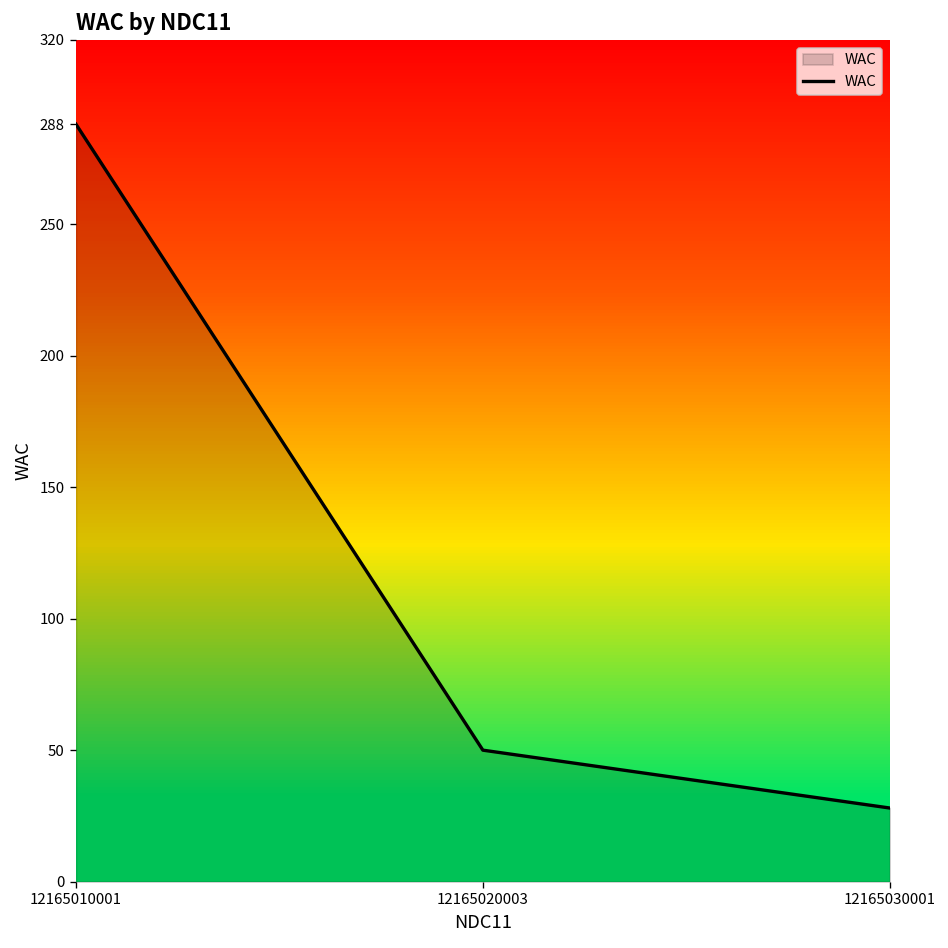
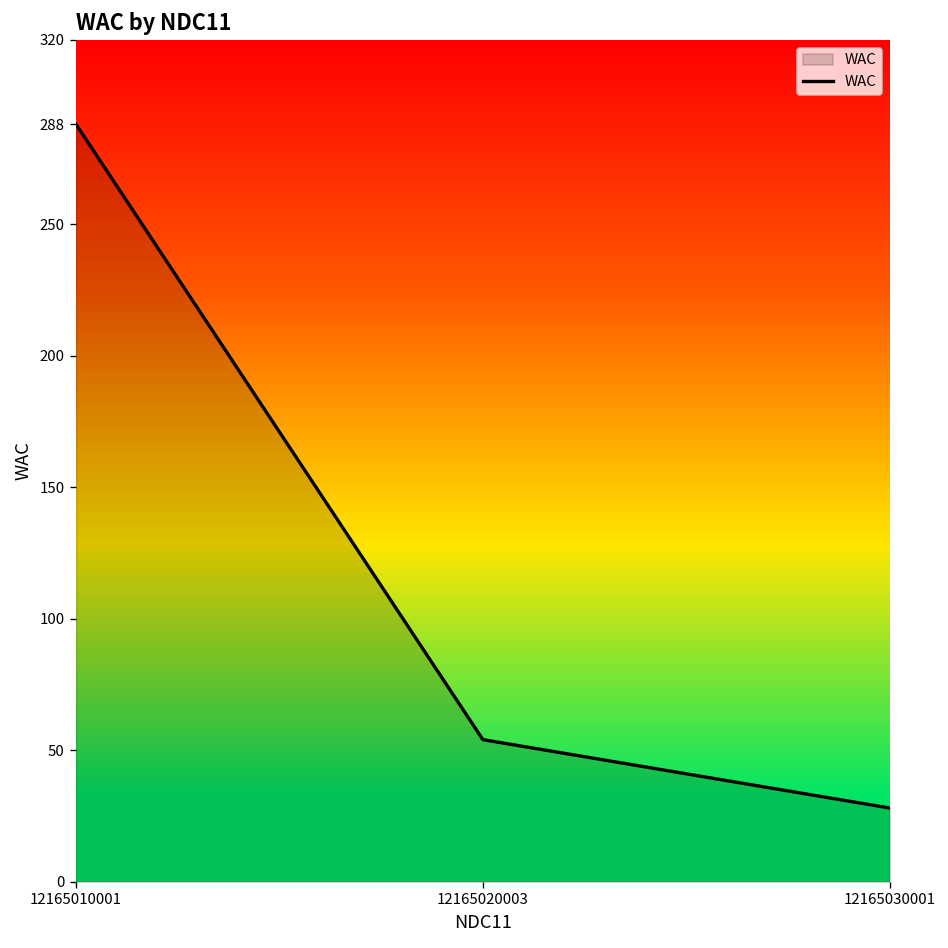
12165020003: 50 -> 54
